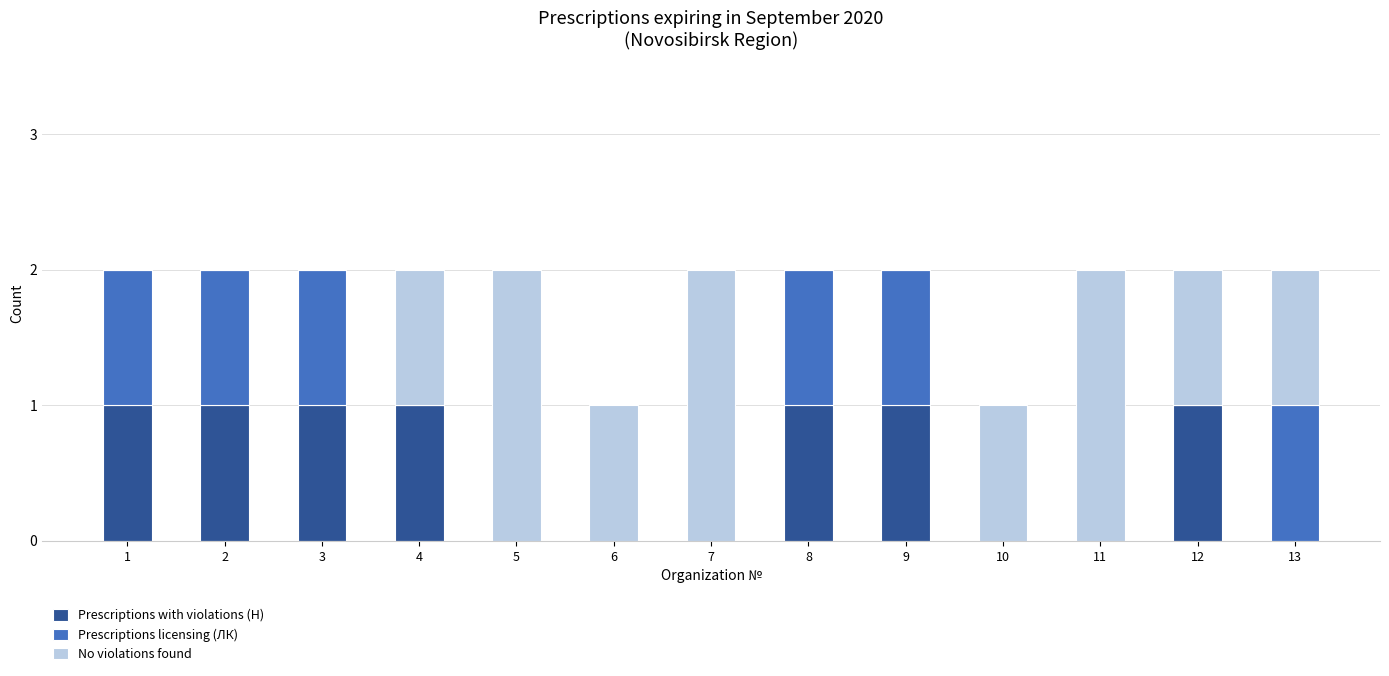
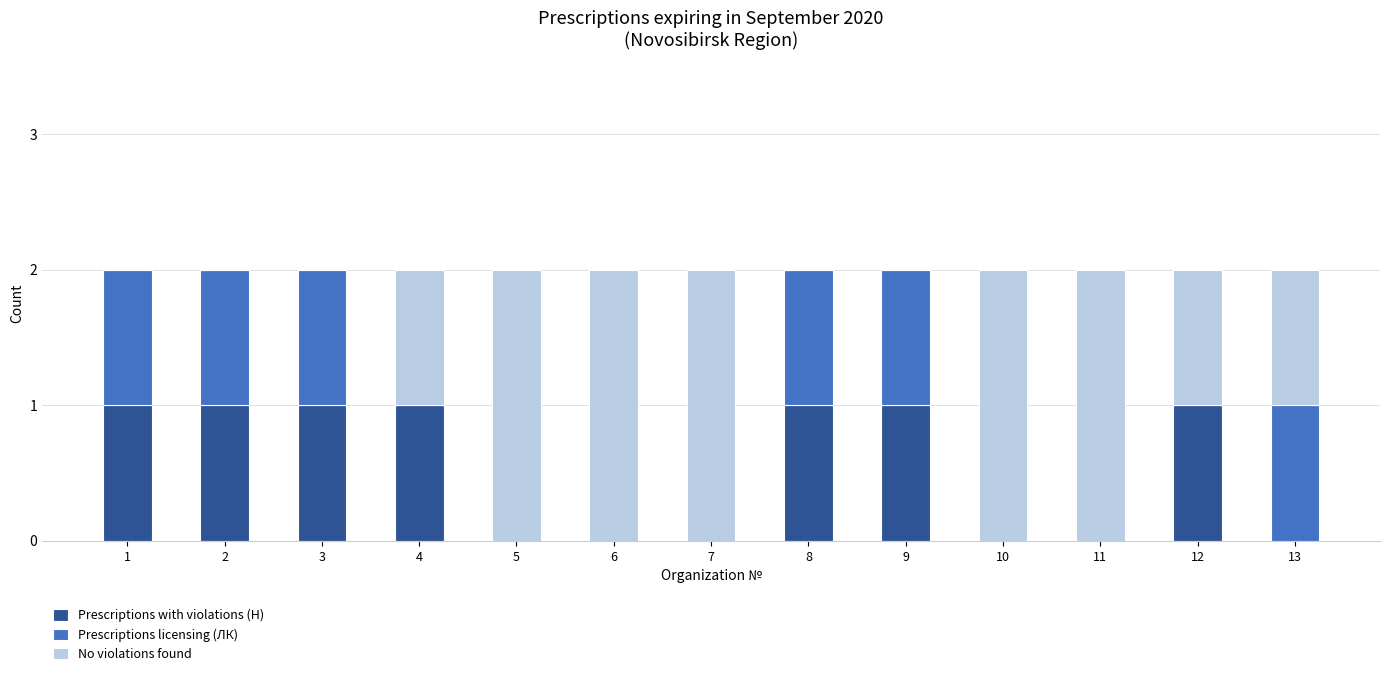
No violations found, 6: 1 -> 2
No violations found, 10: 1 -> 2
